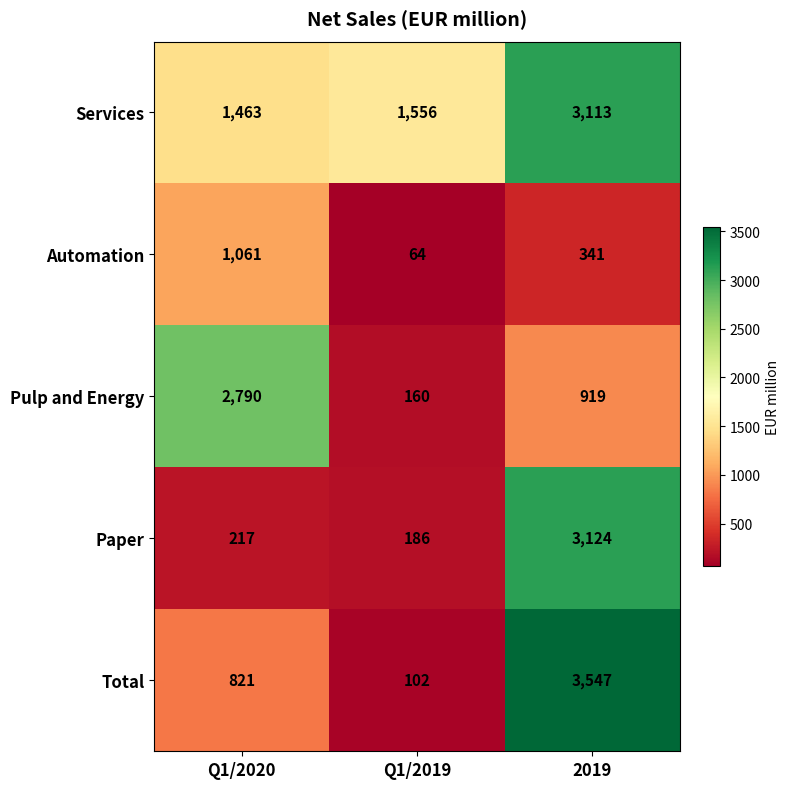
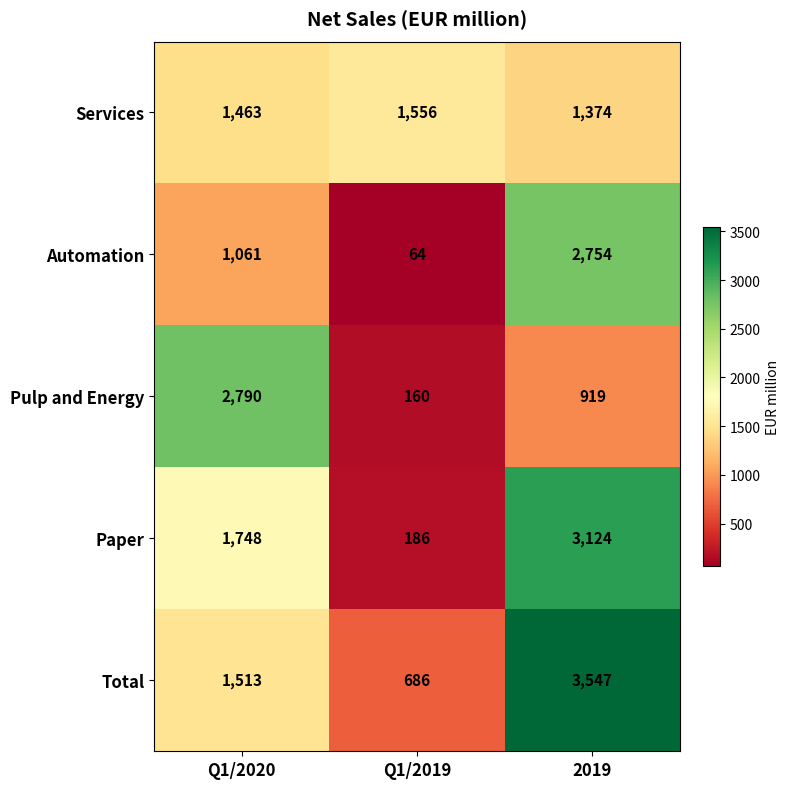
Services, 2019: 3,113 -> 1,374
Automation, 2019: 341 -> 2,754
Paper, Q1/2020: 217 -> 1,748
Total, Q1/2020: 821 -> 1,513
Total, Q1/2019: 102 -> 686
